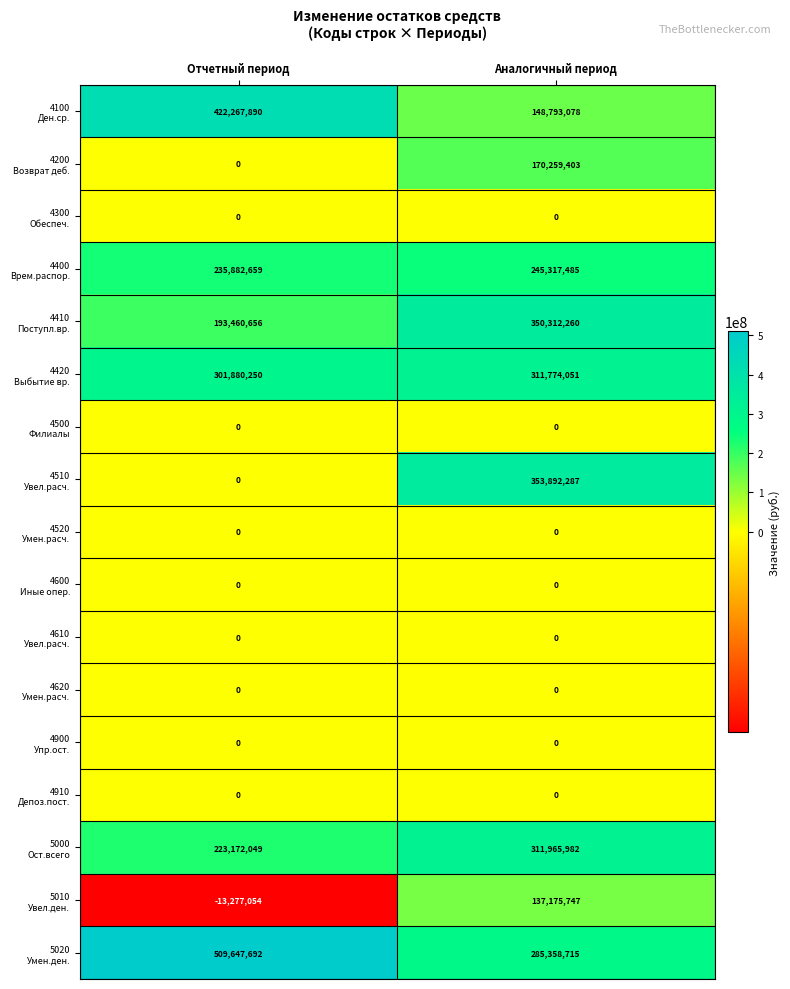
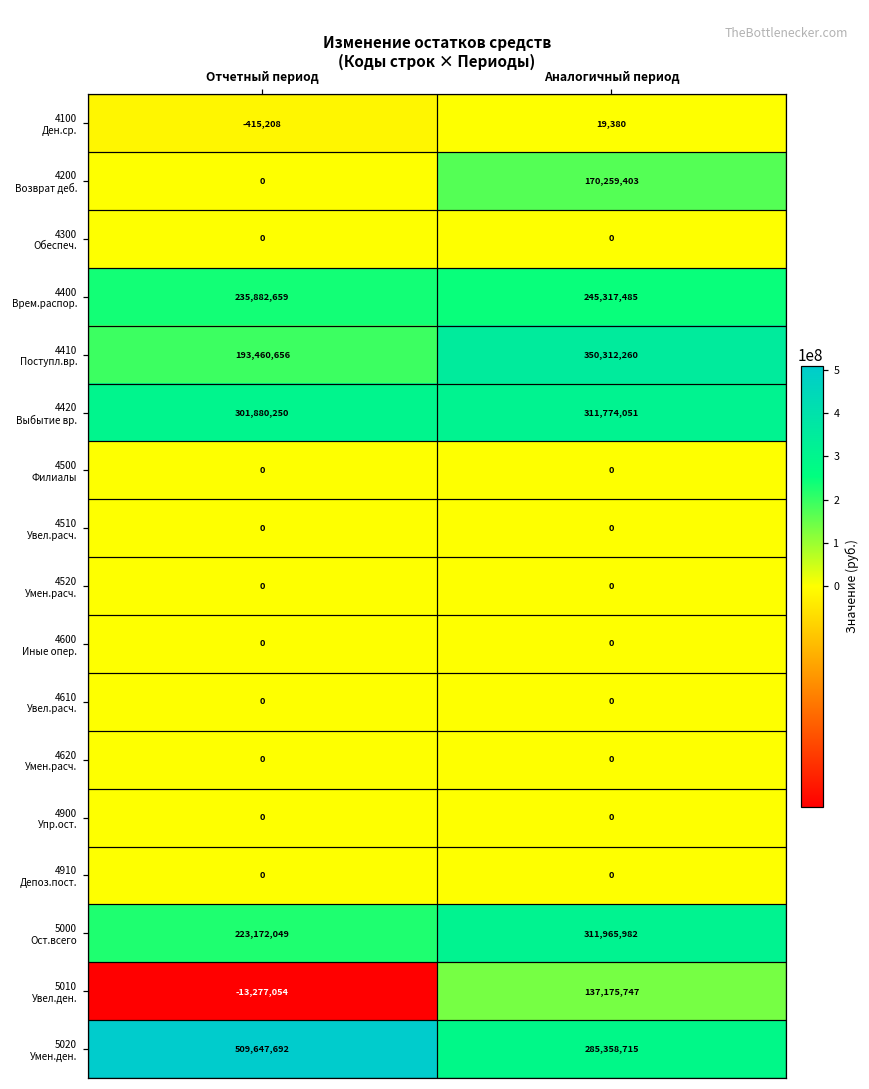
4100 Ден.ср., Отчетный период: 422,267,890 -> -415,208
4100 Ден.ср., Аналогичный период: 148,793,078 -> 19,380
4510 Увел.расч., Аналогичный период: 353,892,287 -> 0
